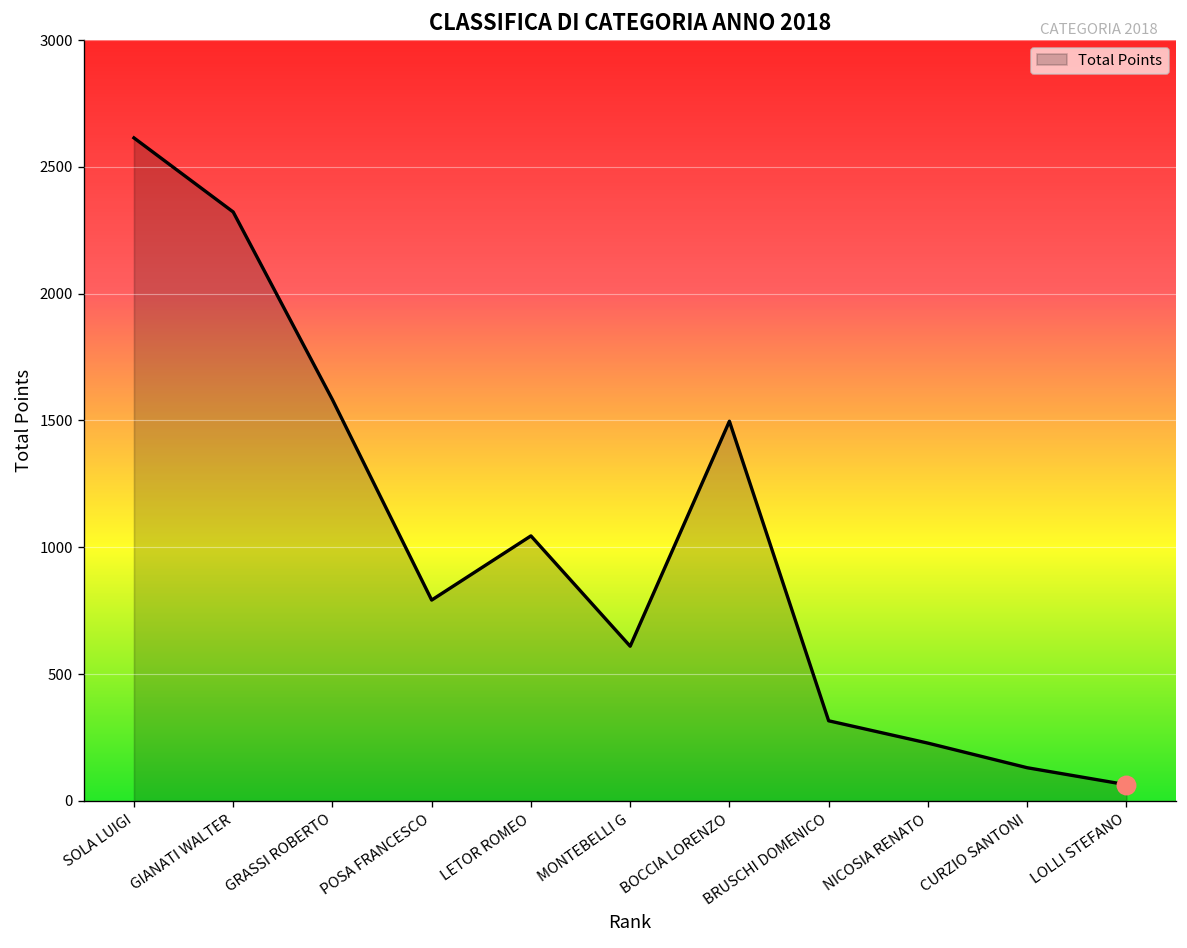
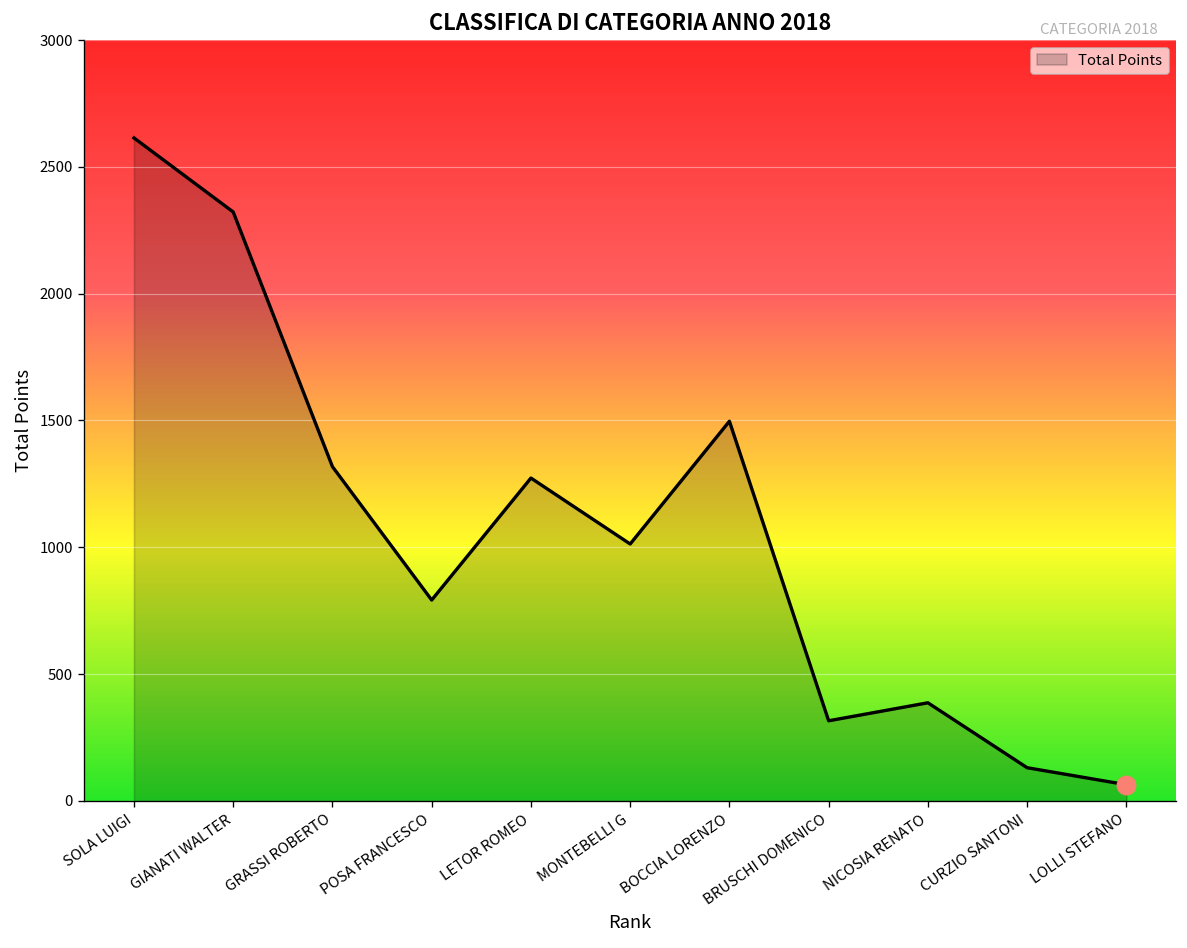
Total Points, GRASSI ROBERTO: 1580 -> 1320
Total Points, LETOR ROMEO: 1050 -> 1270
Total Points, MONTEBELLI G: 610 -> 1010
Total Points, NICOSIA RENATO: 230 -> 390
